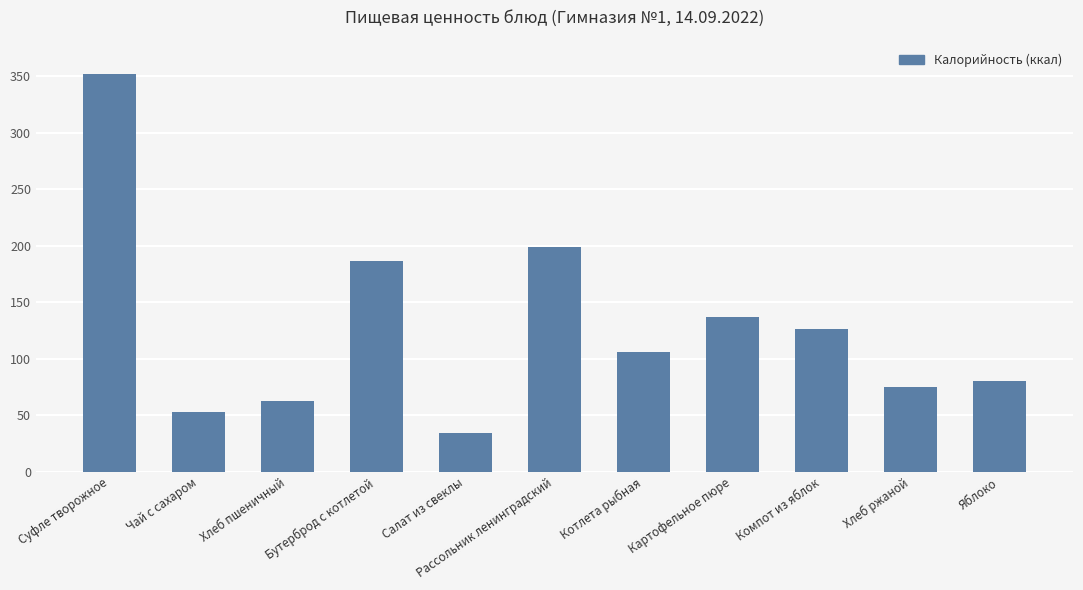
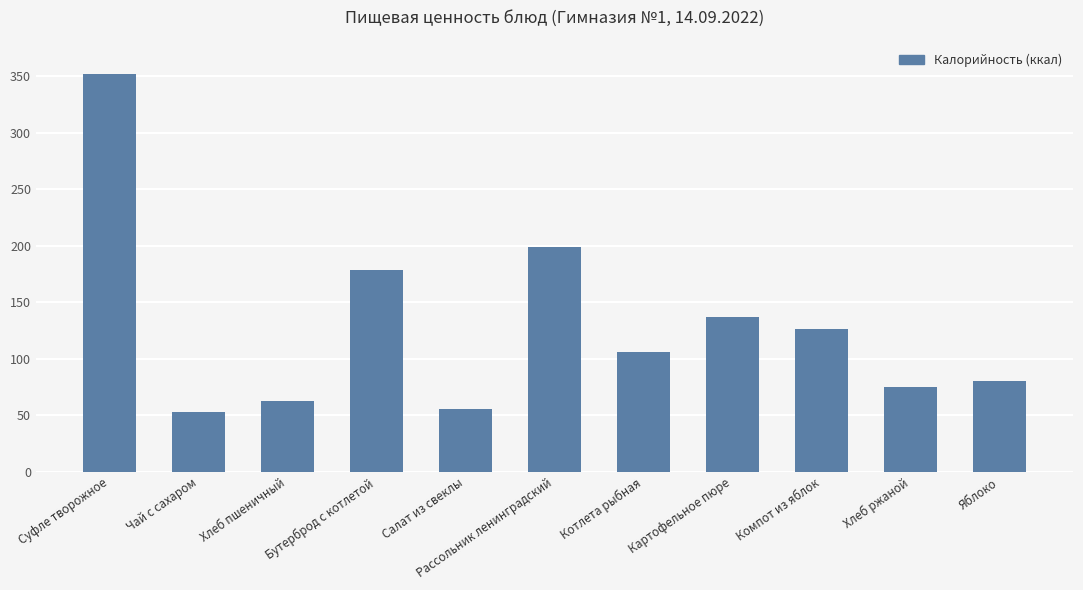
Бутерброд с котлетой: 187 -> 179
Салат из свеклы: 34 -> 56
